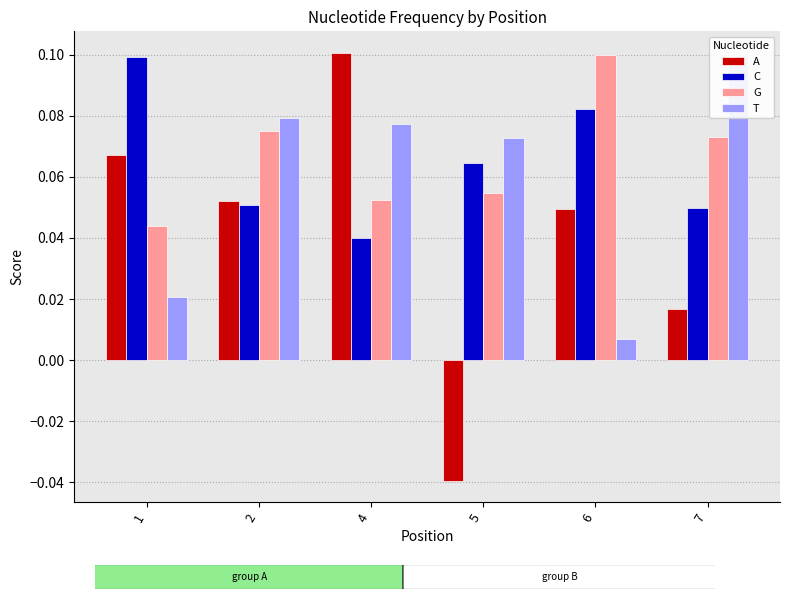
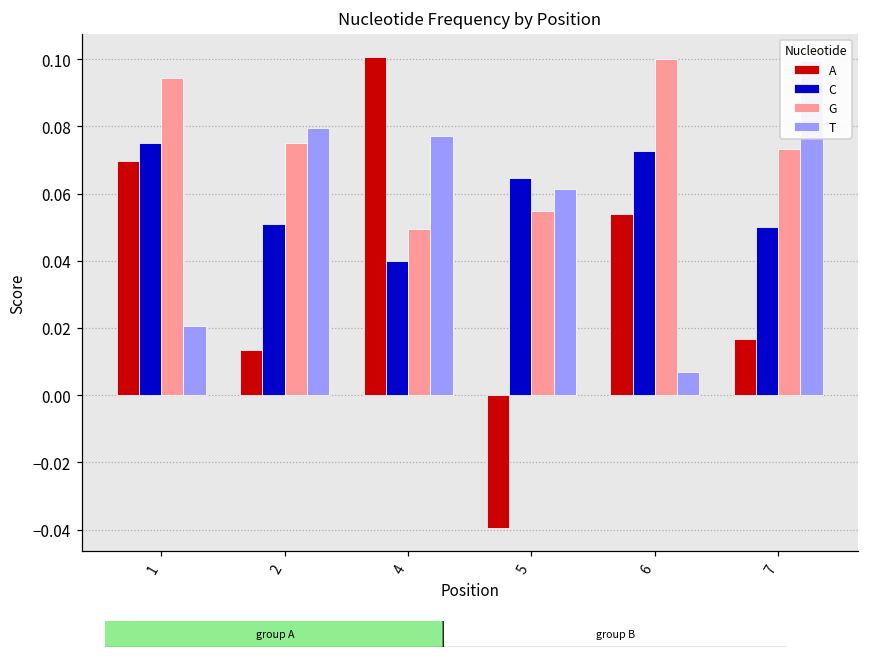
A, 1: 0.067 -> 0.070
C, 1: 0.099 -> 0.075
G, 1: 0.044 -> 0.094
A, 2: 0.052 -> 0.013
G, 4: 0.052 -> 0.049
T, 5: 0.073 -> 0.061
A, 6: 0.049 -> 0.054
C, 6: 0.082 -> 0.073
